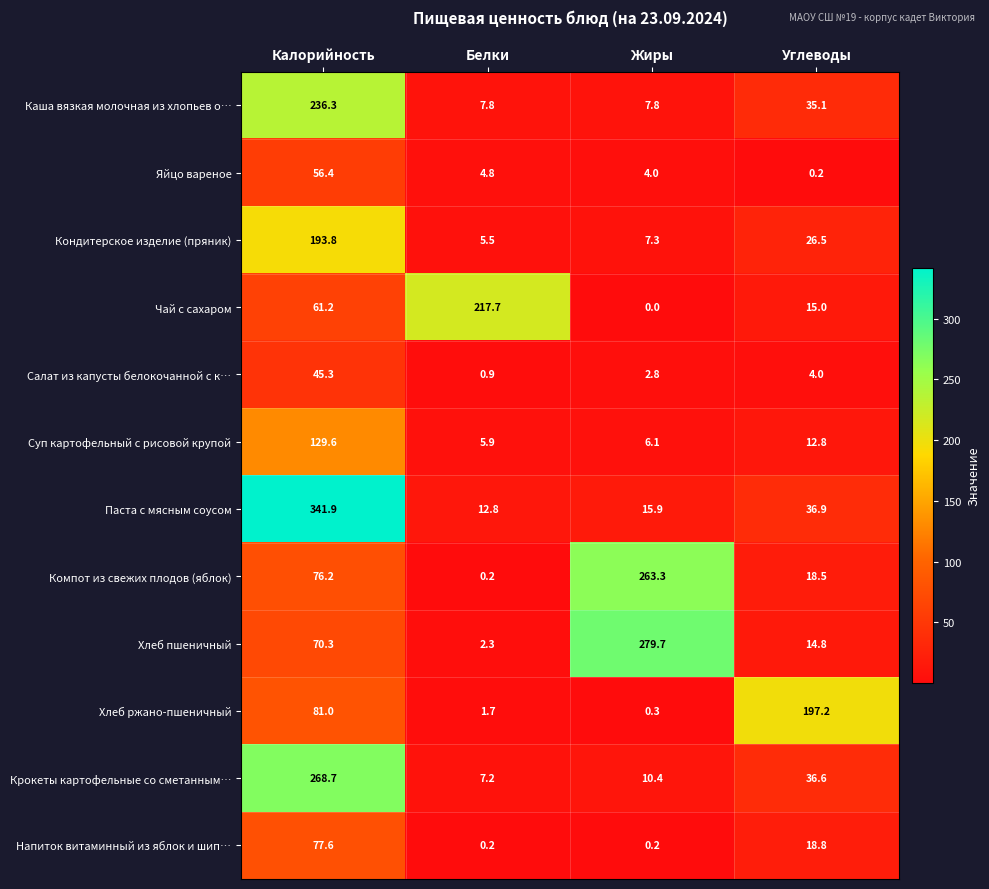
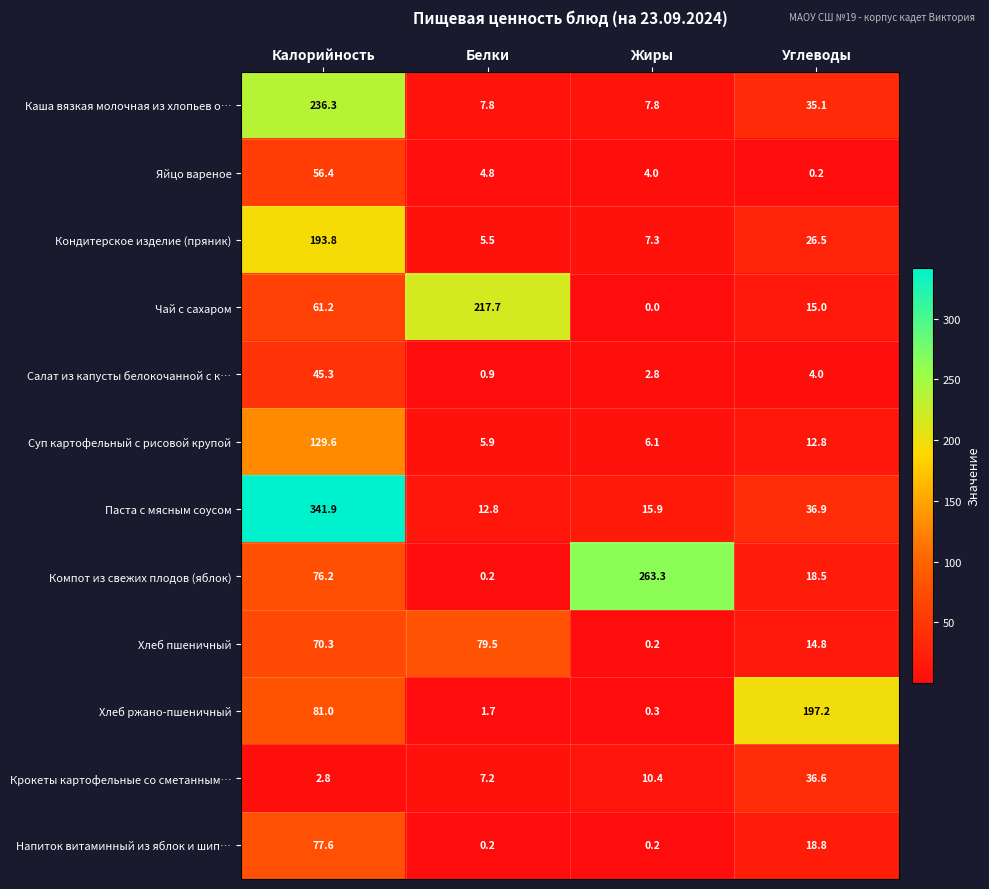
Хлеб пшеничный, Белки: 2.3 -> 79.5
Хлеб пшеничный, Жиры: 279.7 -> 0.2
Крокеты картофельные со сметанным…, Калорийность: 268.7 -> 2.8
